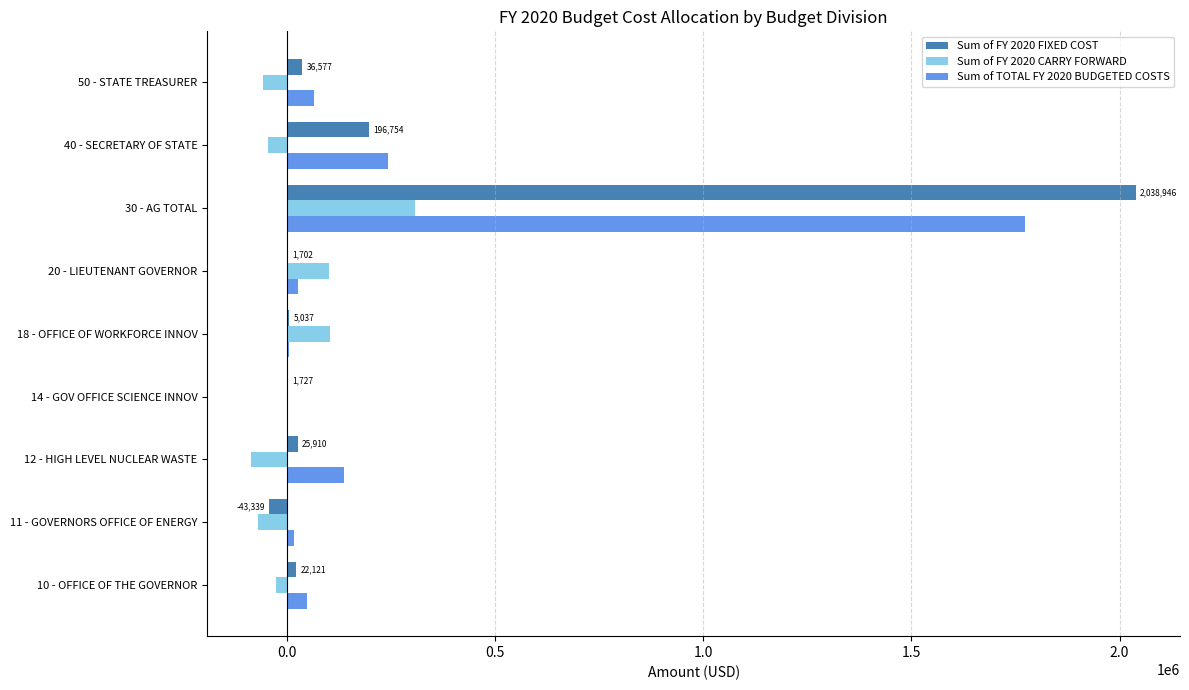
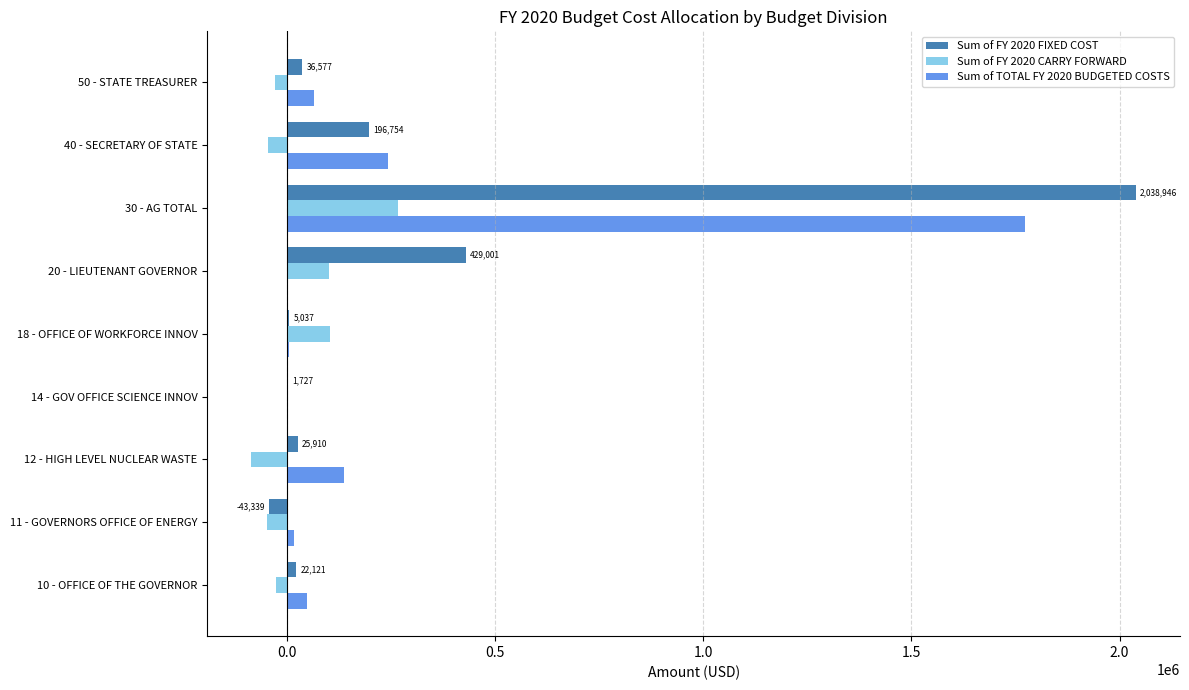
Sum of FY 2020 CARRY FORWARD, 50 - STATE TREASURER: -60000 -> -30000
Sum of FY 2020 CARRY FORWARD, 30 - AG TOTAL: 310000 -> 270000
Sum of FY 2020 FIXED COST, 20 - LIEUTENANT GOVERNOR: 1,702 -> 429,001
Sum of TOTAL FY 2020 BUDGETED COSTS, 20 - LIEUTENANT GOVERNOR: 30000 -> 0
Sum of FY 2020 CARRY FORWARD, 11 - GOVERNORS OFFICE OF ENERGY: -70000 -> -50000
